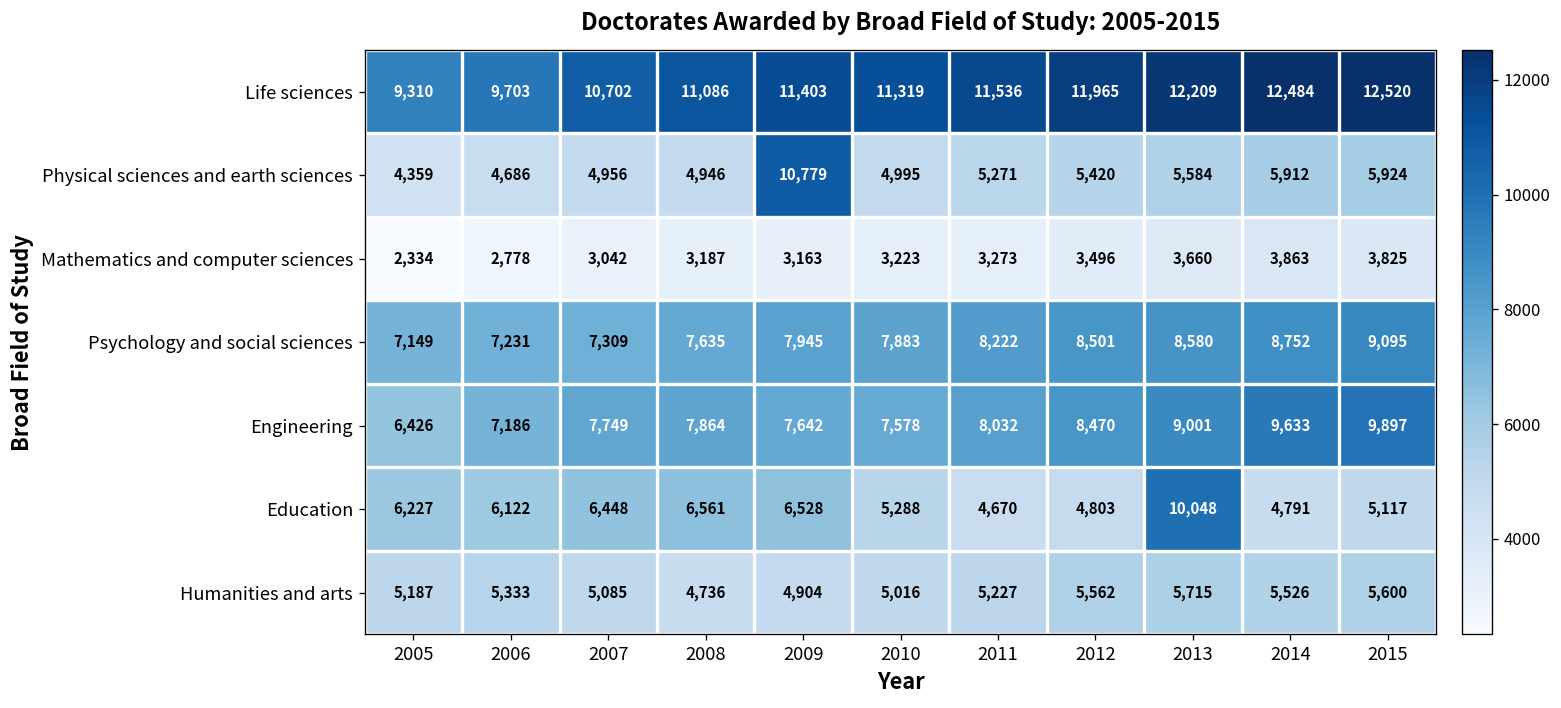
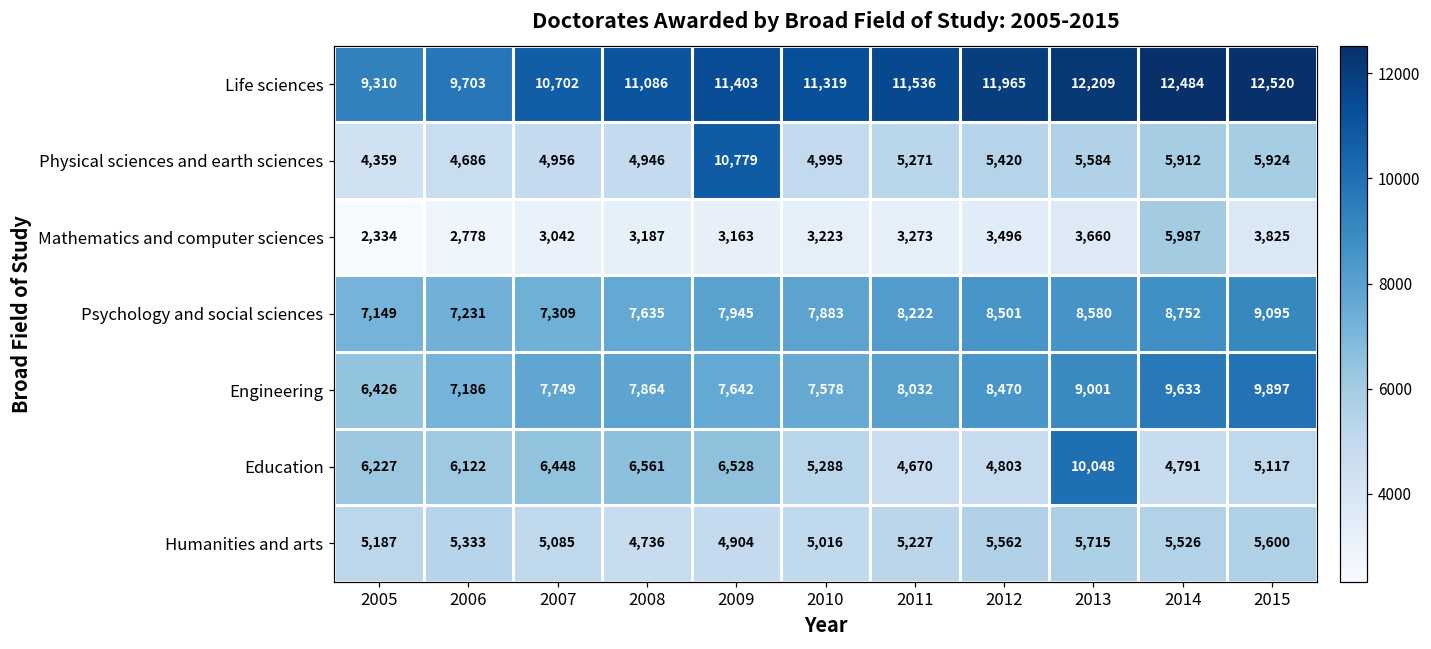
Mathematics and computer sciences, 2014: 3,863 -> 5,987
